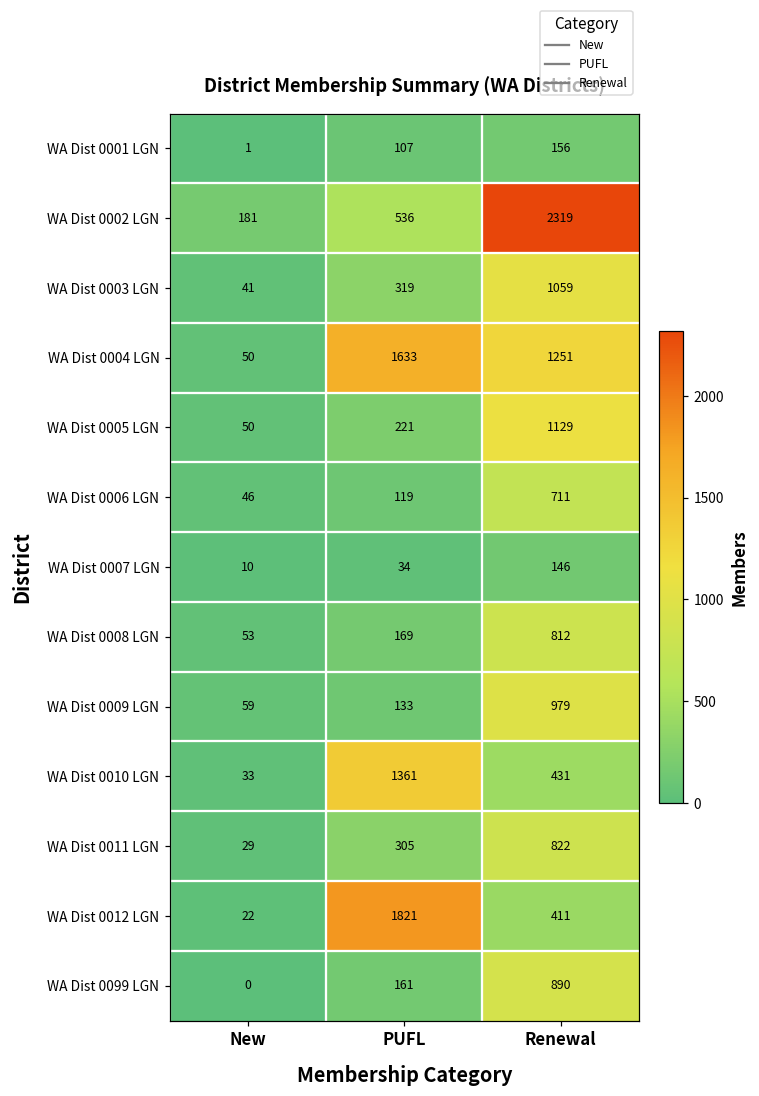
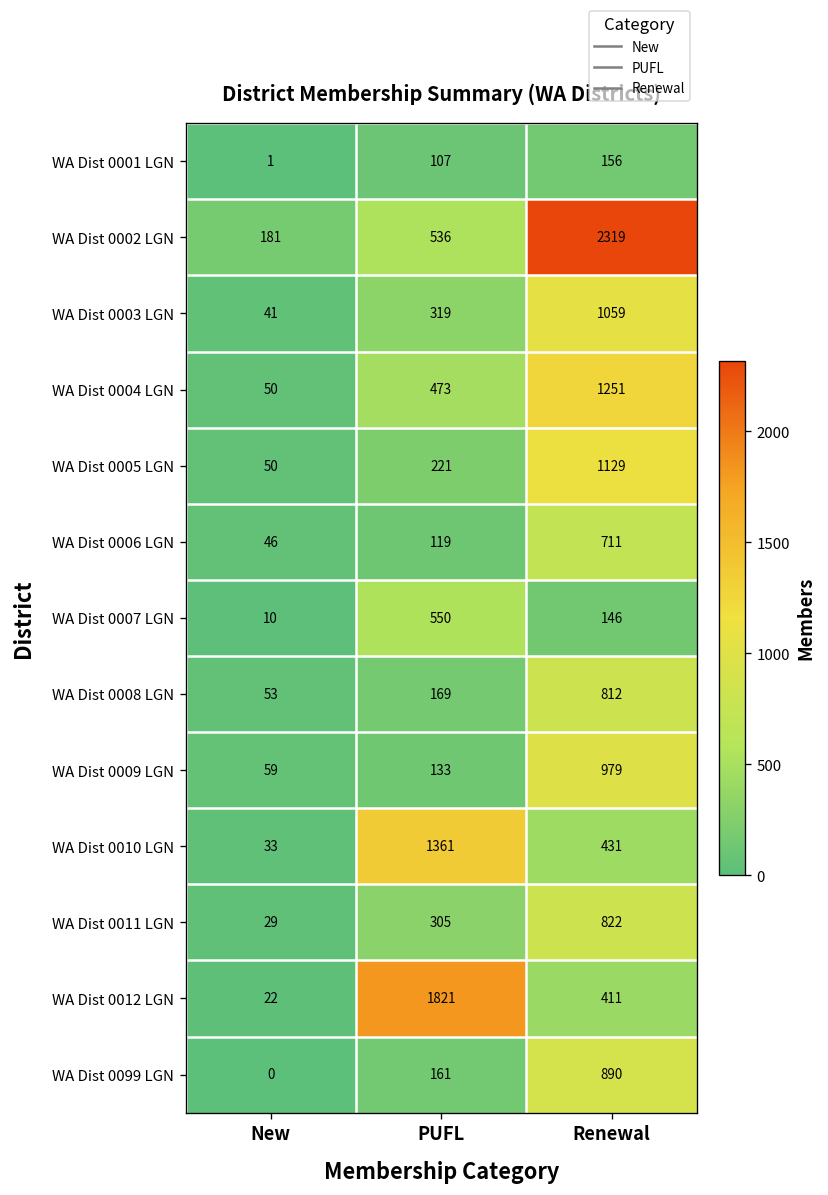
WA Dist 0004 LGN, PUFL: 1633 -> 473
WA Dist 0007 LGN, PUFL: 34 -> 550
